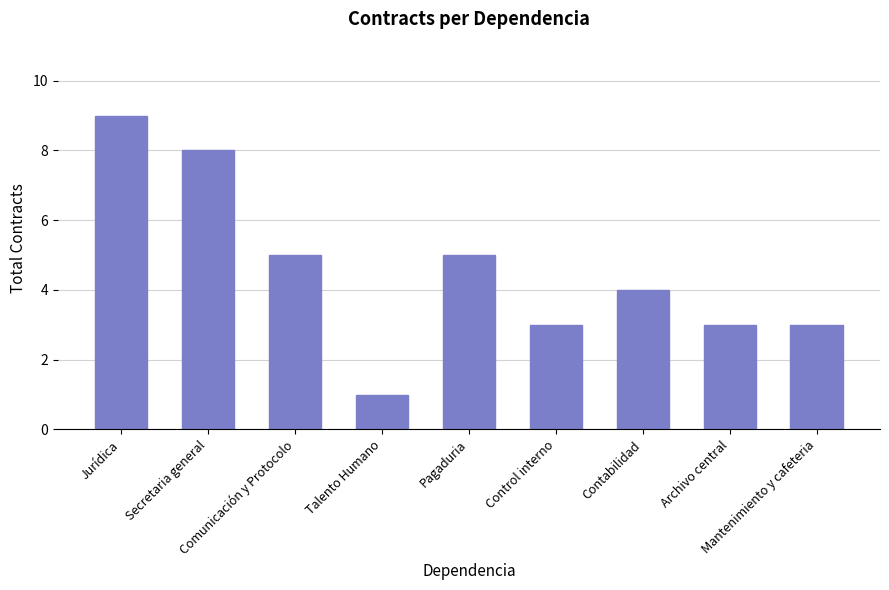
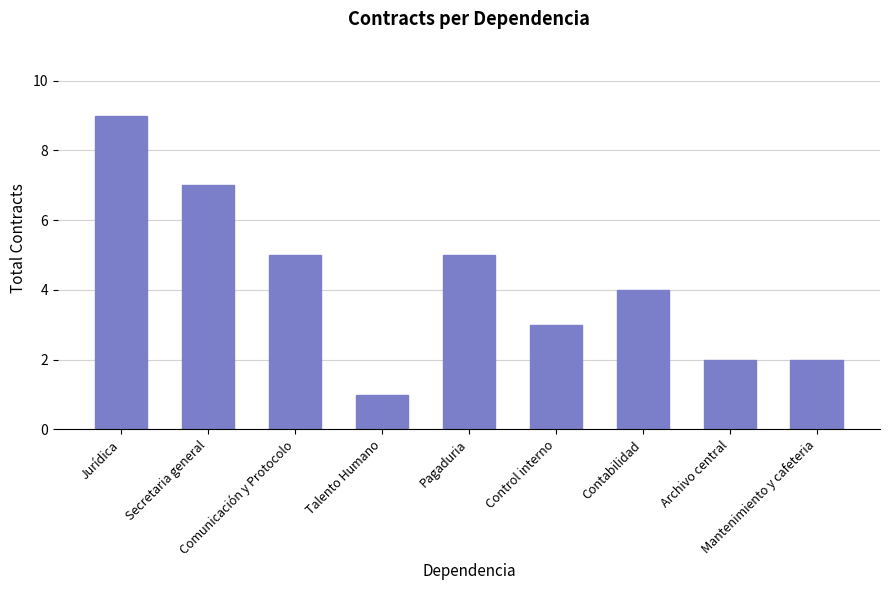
Secretaria general: 8 -> 7
Archivo central: 3 -> 2
Mantenimiento y cafeteria: 3 -> 2
